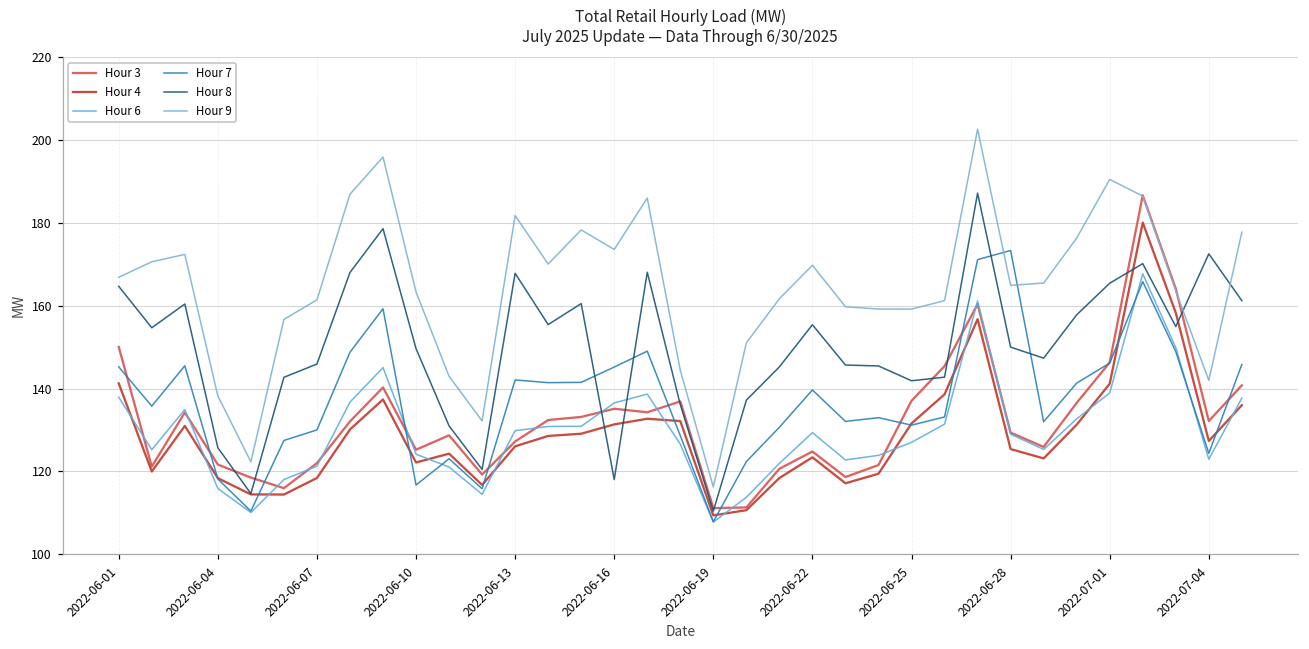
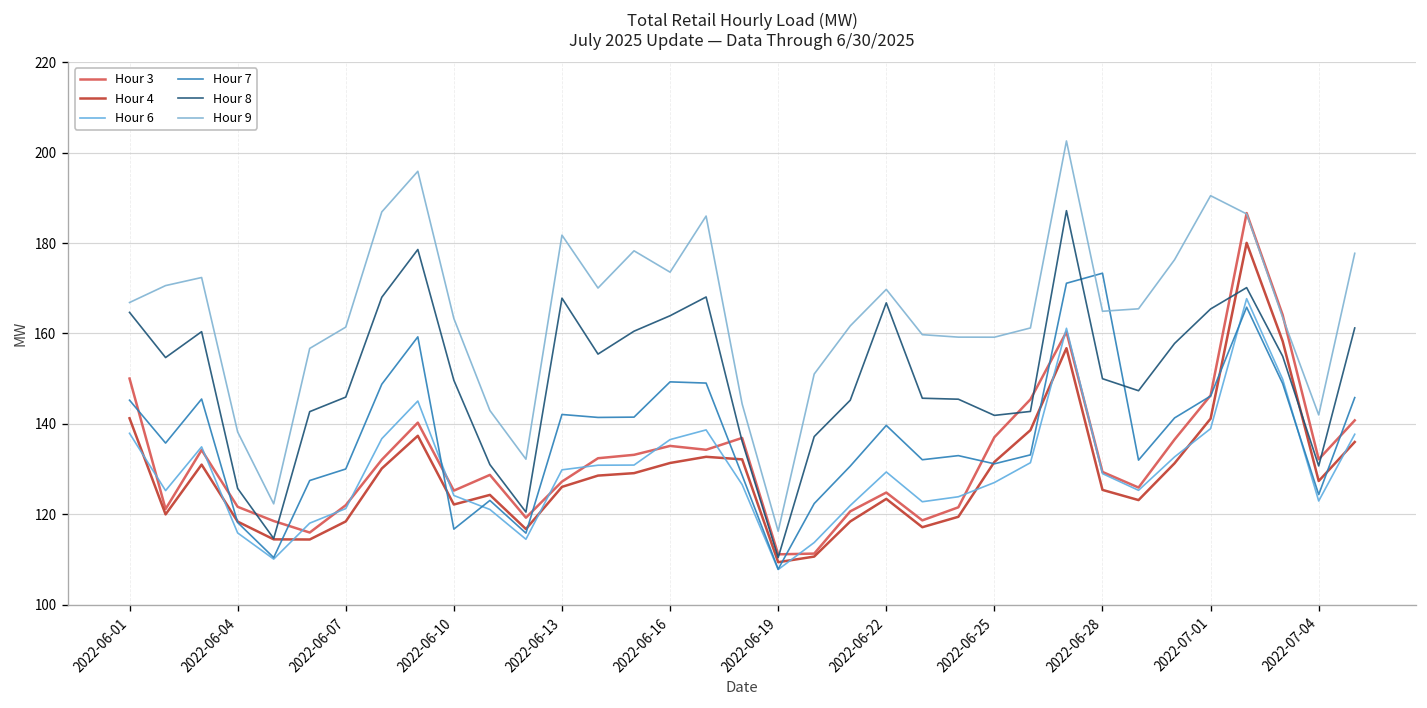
Hour 7, 2022-06-16: 145 -> 149
Hour 8, 2022-06-16: 118 -> 164
Hour 8, 2022-06-22: 155 -> 167
Hour 8, 2022-07-04: 173 -> 131
